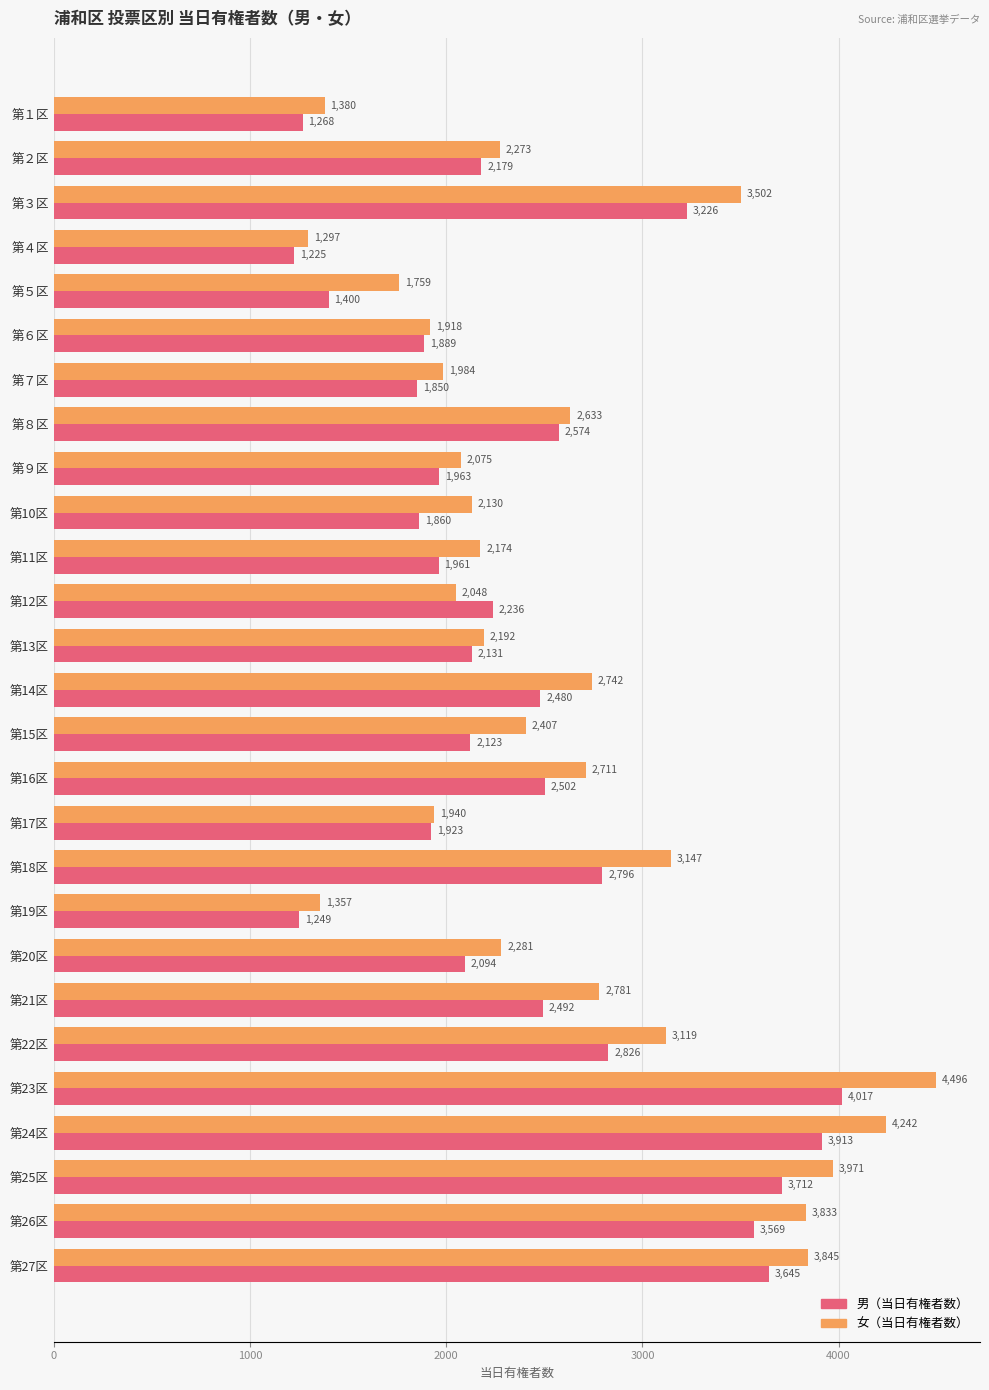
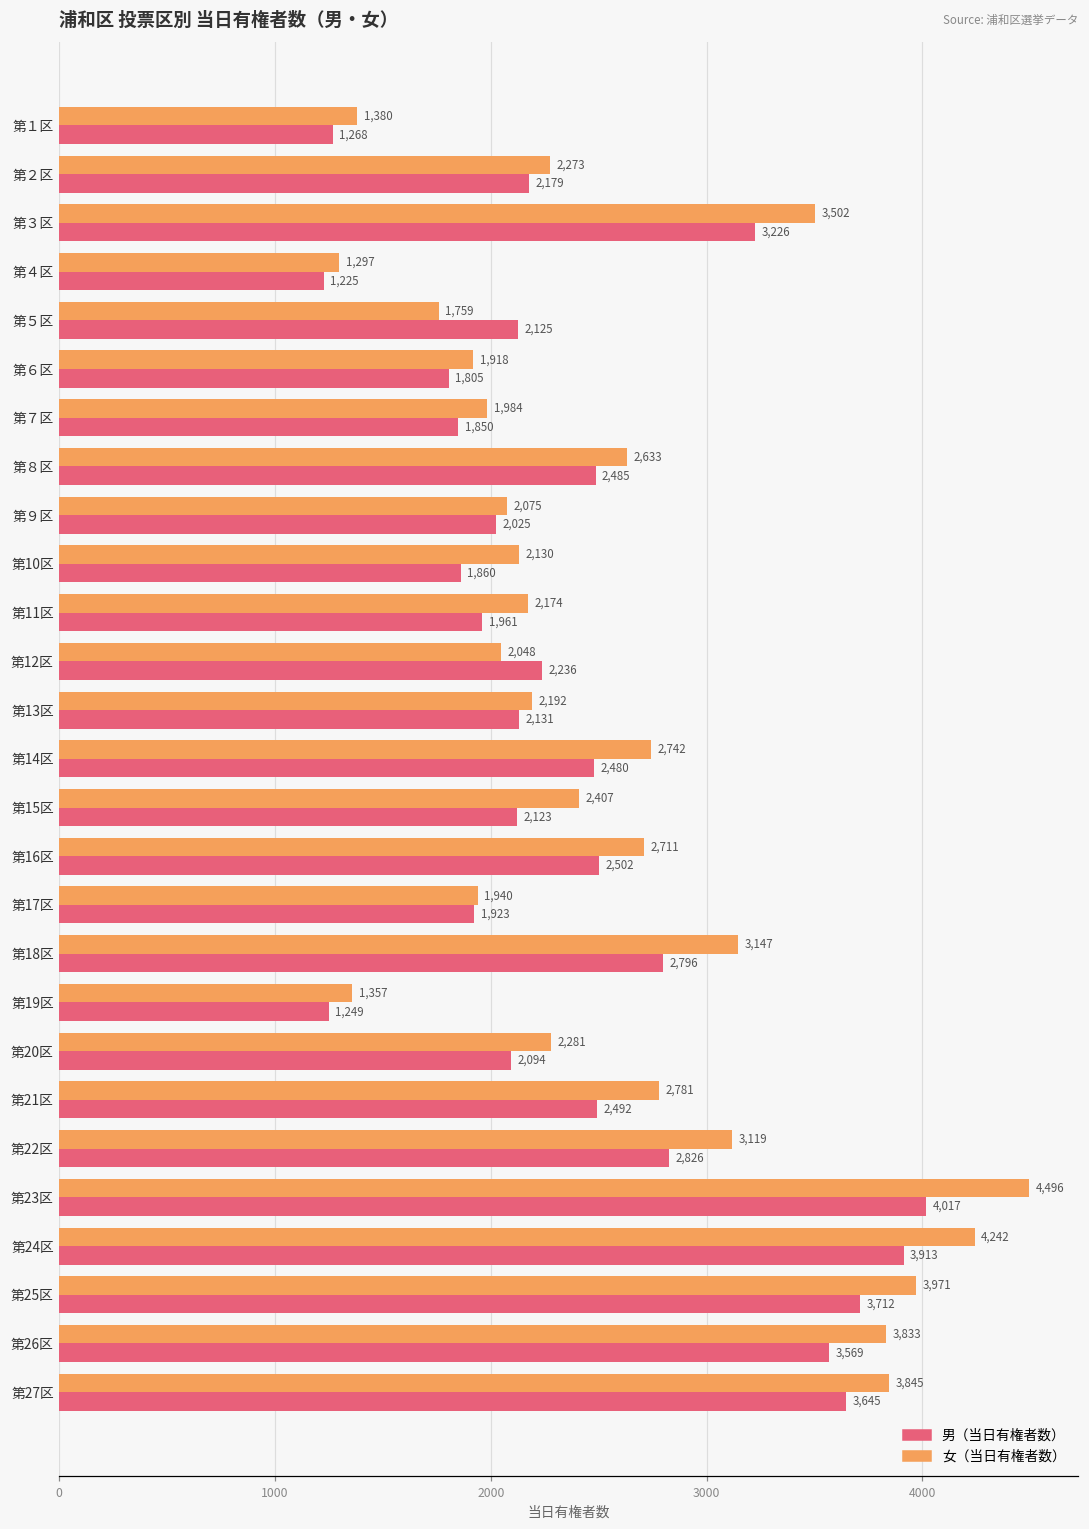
男（当日有権者数）, 第５区: 1,400 -> 2,125
男（当日有権者数）, 第６区: 1,889 -> 1,805
男（当日有権者数）, 第８区: 2,574 -> 2,485
男（当日有権者数）, 第９区: 1,963 -> 2,025
